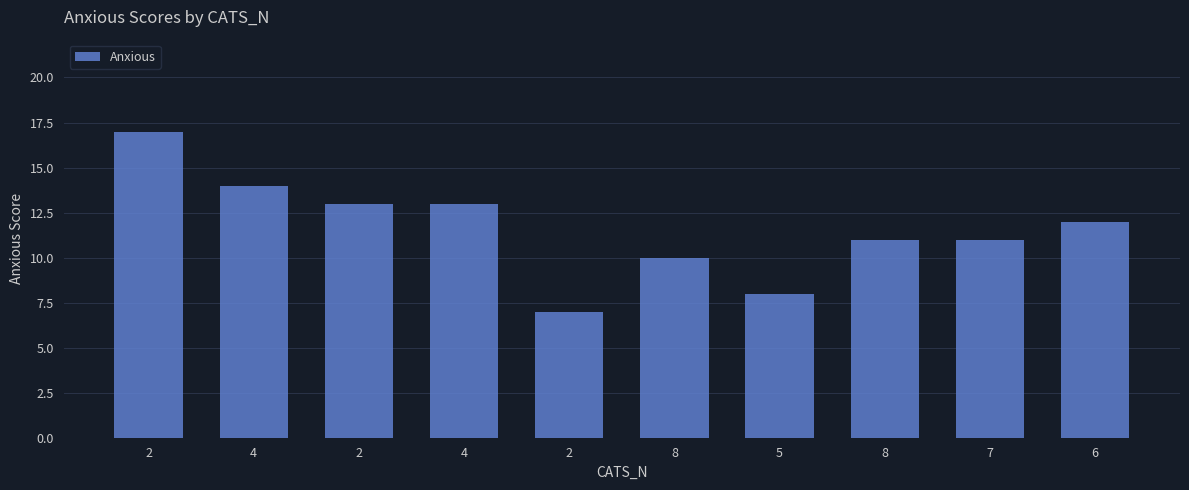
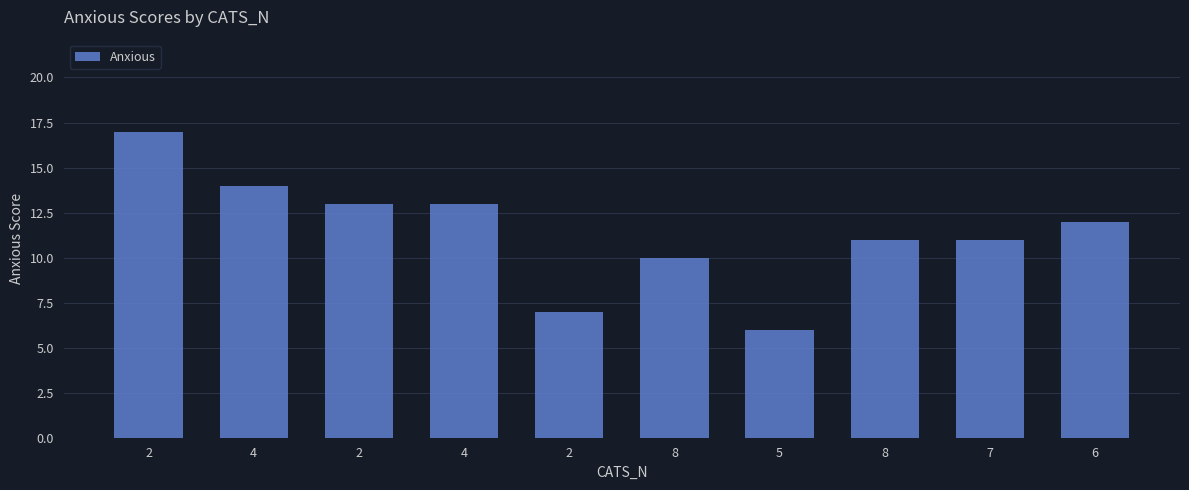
5: 8 -> 6
